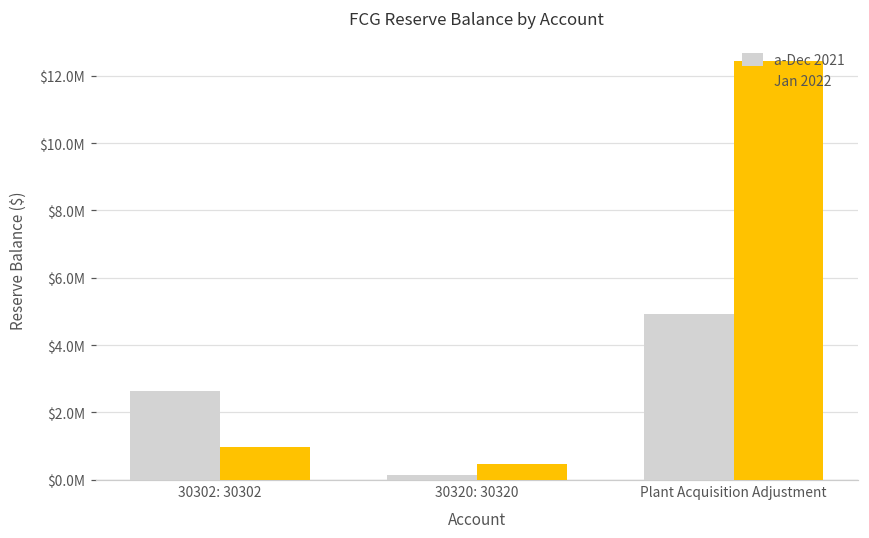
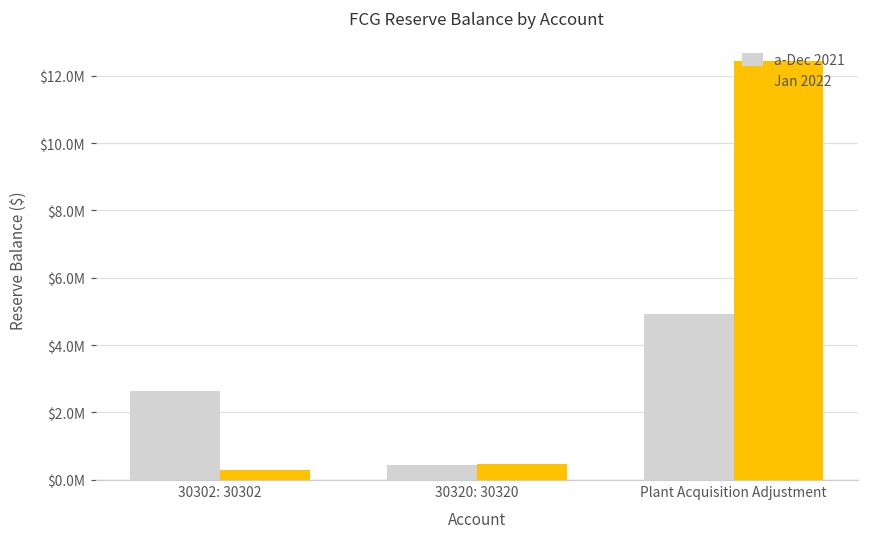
Jan 2022, 30302: 30302: $1000000 -> $300000
a-Dec 2021, 30320: 30320: $100000 -> $400000
